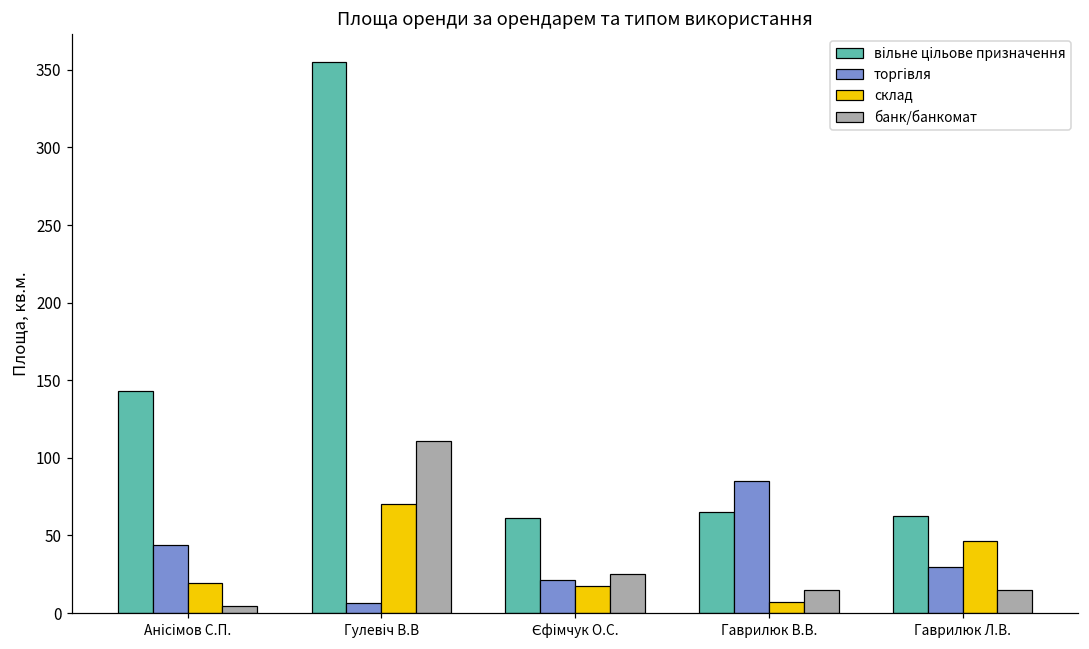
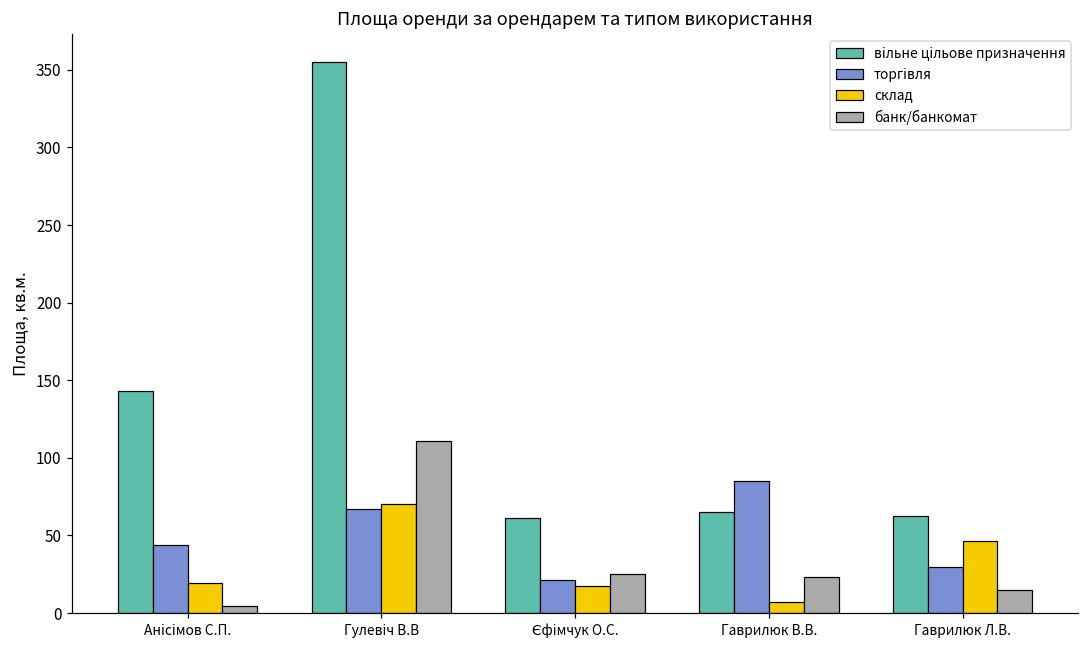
торгівля, Гулевіч В.В: 6 -> 67
банк/банкомат, Гаврилюк В.В.: 15 -> 24
